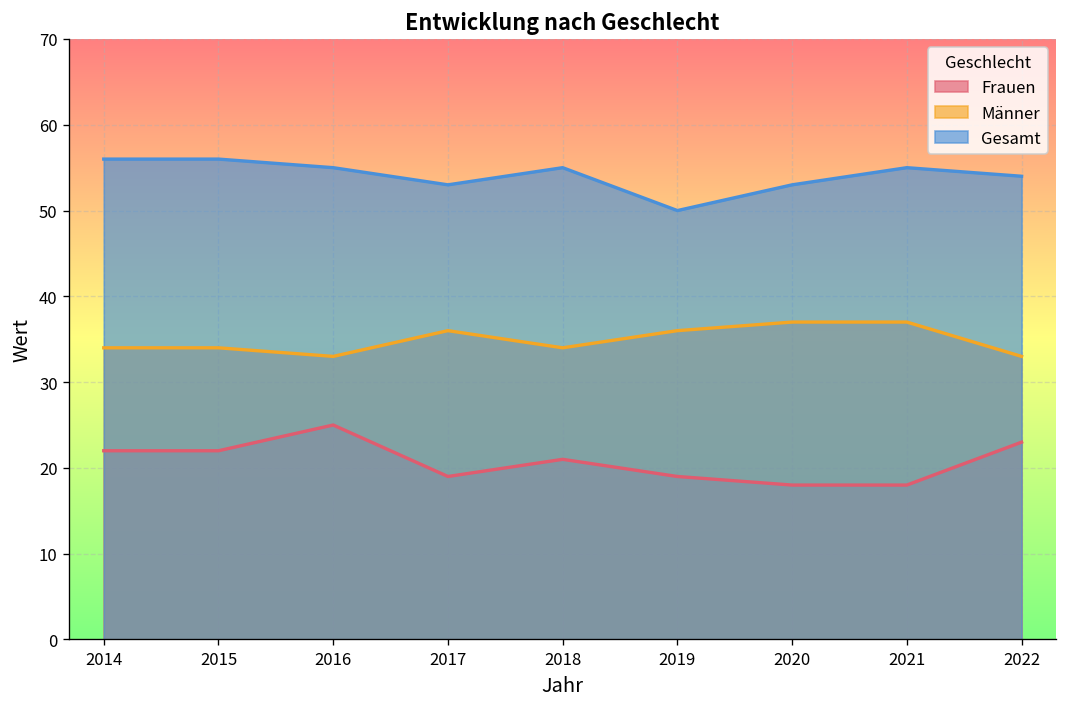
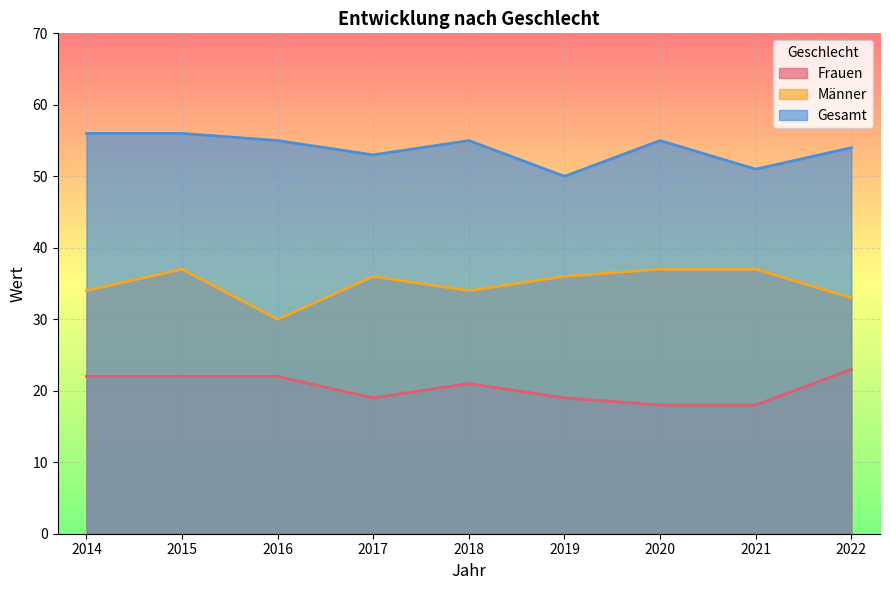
Männer, 2015: 34 -> 37
Frauen, 2016: 25 -> 22
Männer, 2016: 33 -> 30
Gesamt, 2020: 53 -> 55
Gesamt, 2021: 55 -> 51
